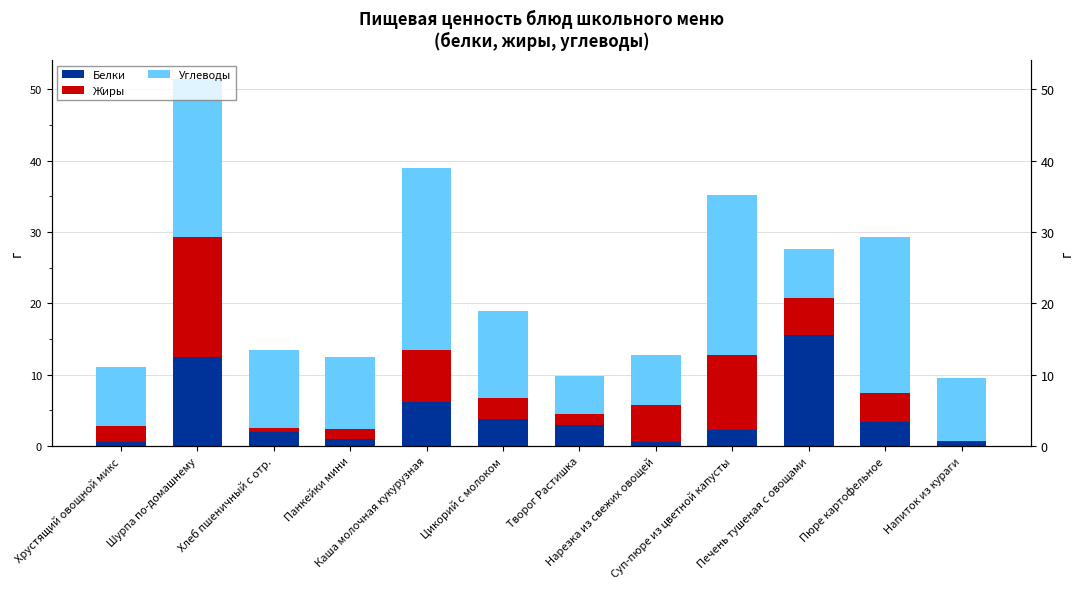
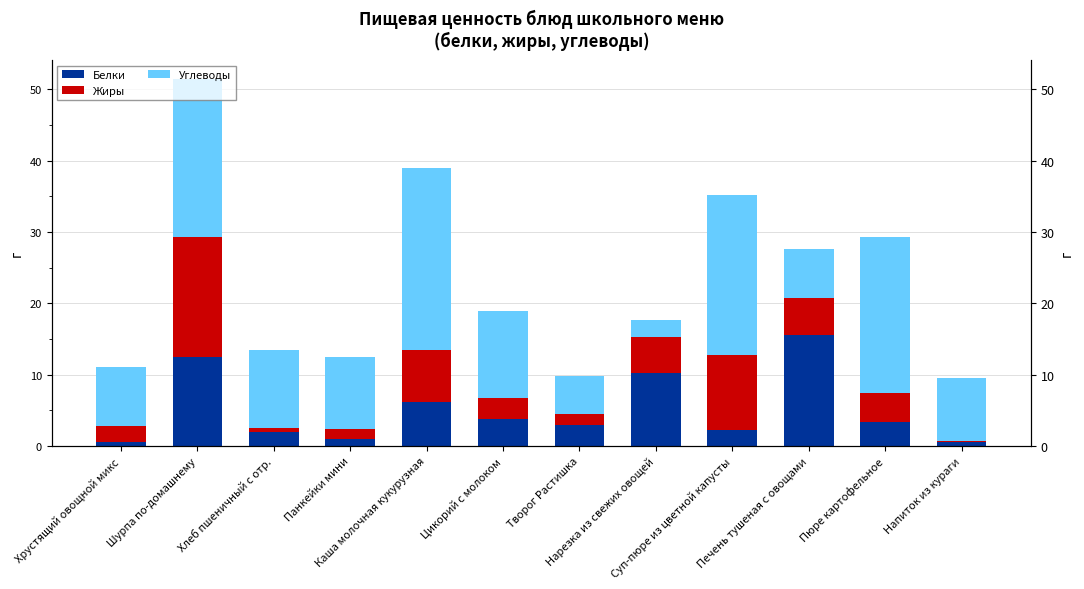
Белки, Нарезка из свежих овощей: 1 -> 10
Углеводы, Нарезка из свежих овощей: 7 -> 2
